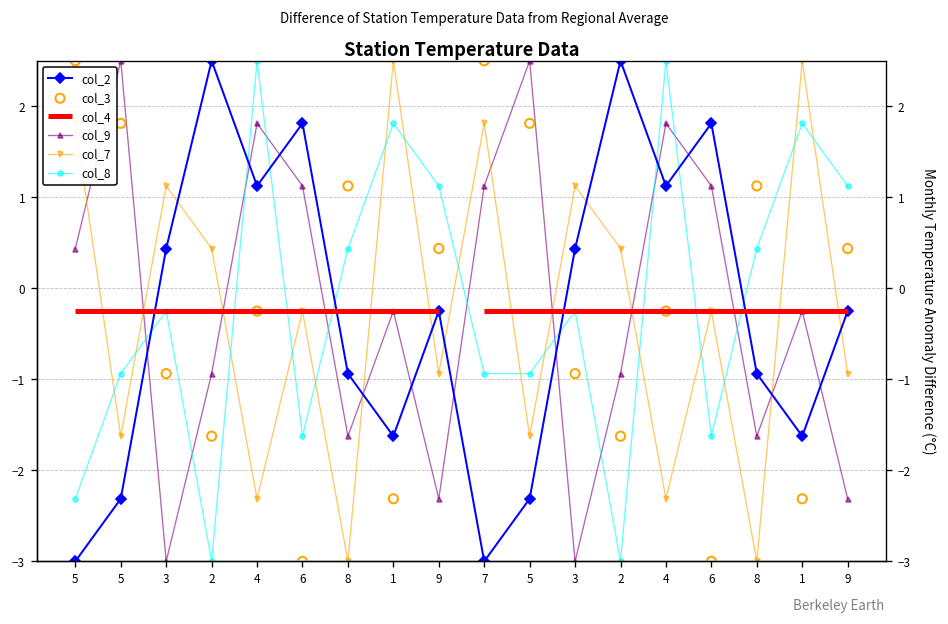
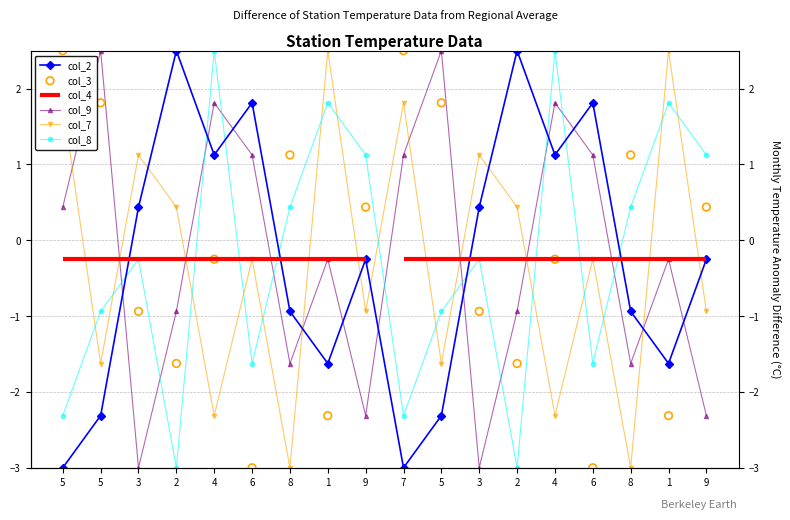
col_8, 7: -0.9 -> -2.3
